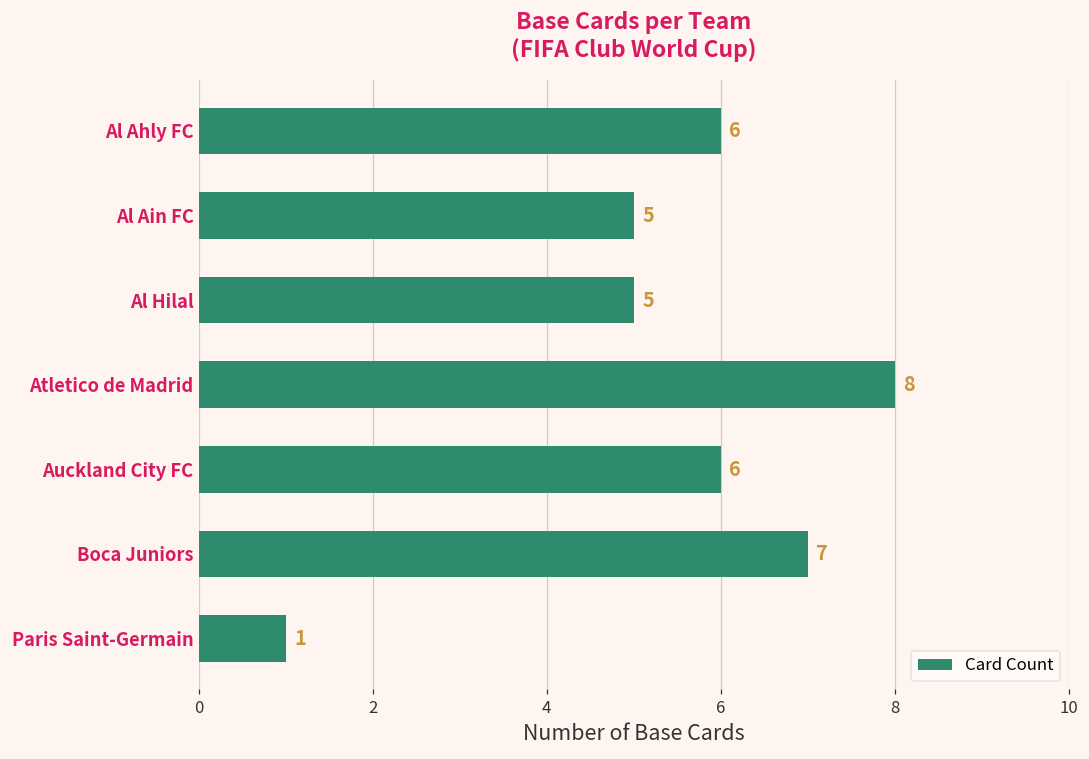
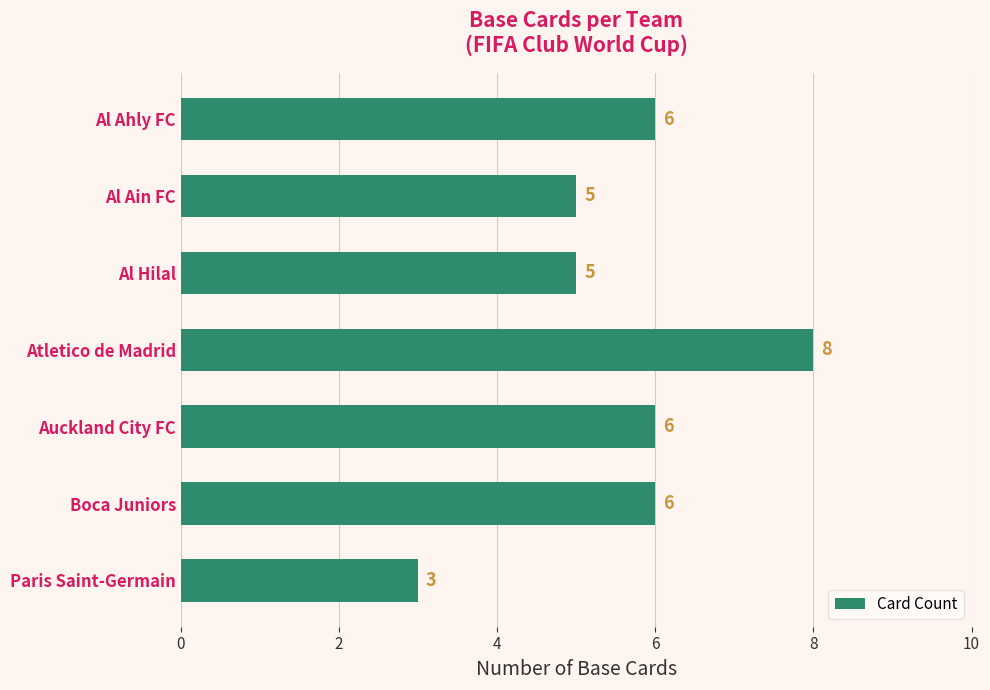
Boca Juniors: 7 -> 6
Paris Saint-Germain: 1 -> 3
